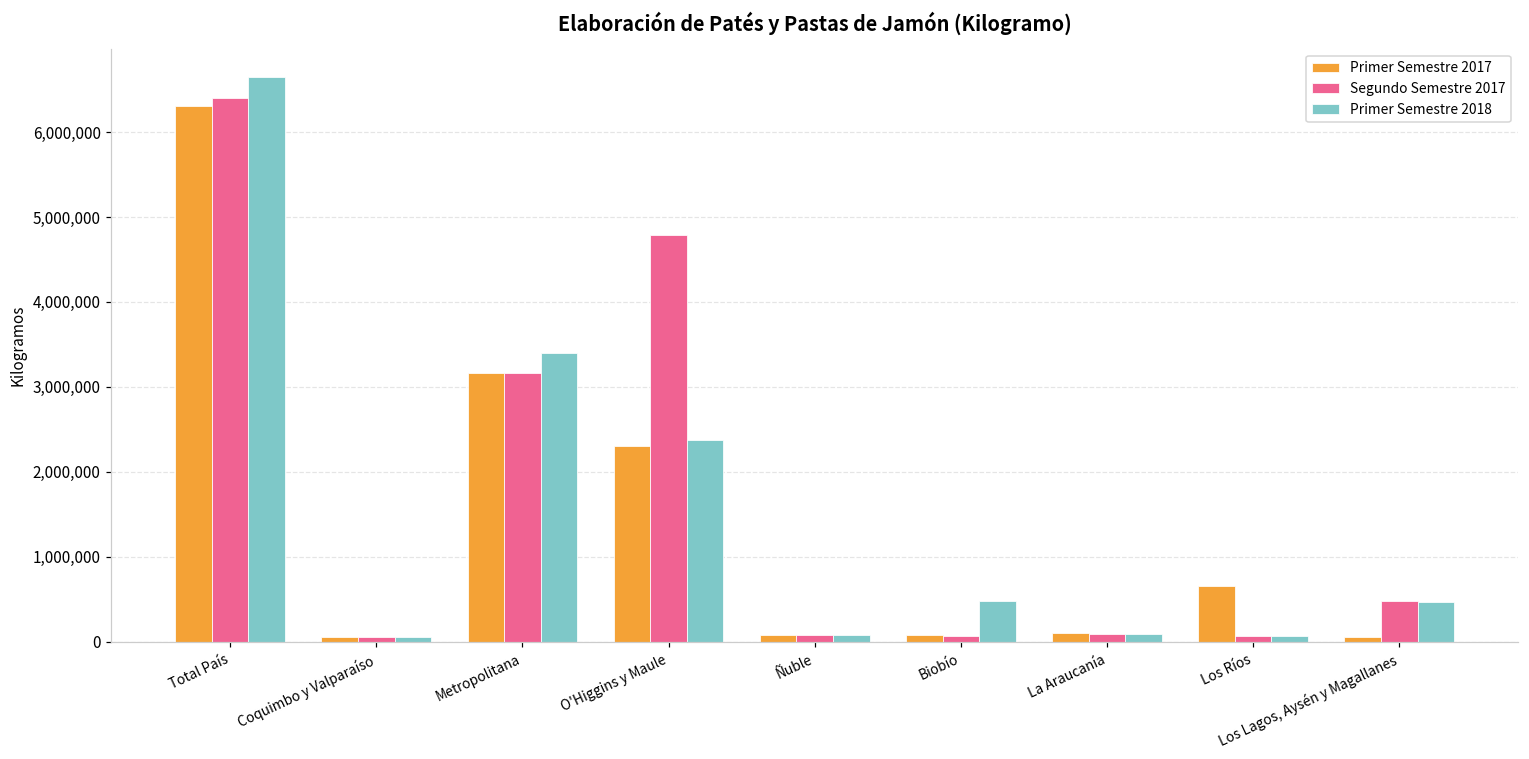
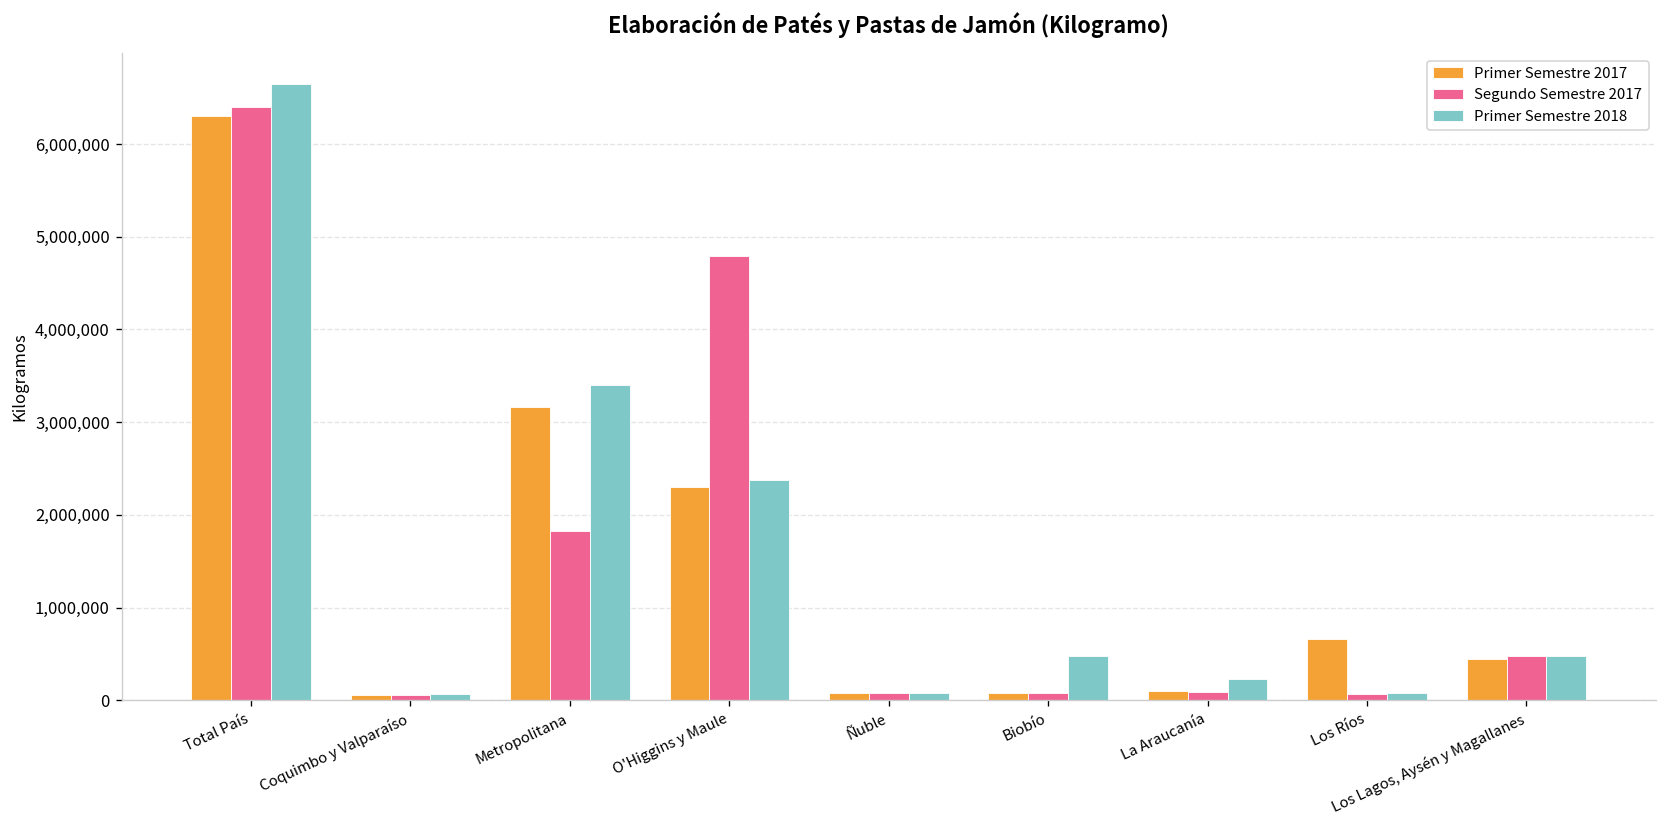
Segundo Semestre 2017, Metropolitana: 3,200,000 -> 1,800,000
Primer Semestre 2018, La Araucanía: 100,000 -> 200,000
Primer Semestre 2017, Los Lagos, Aysén y Magallanes: 100,000 -> 400,000
